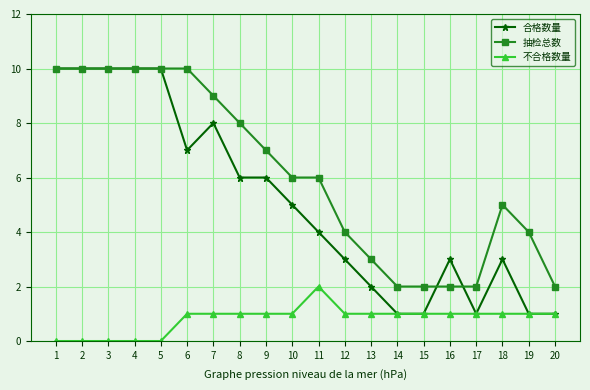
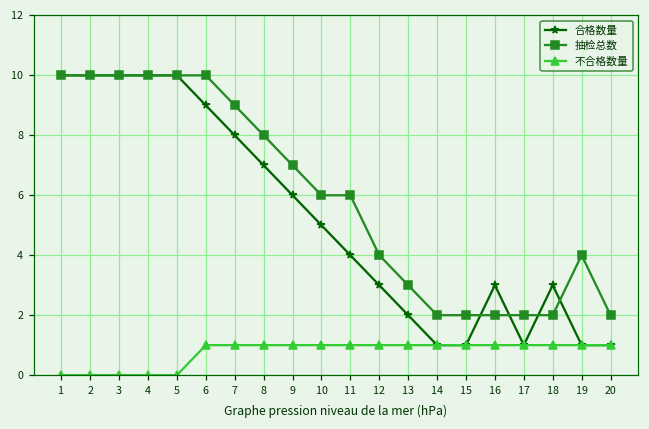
合格数量, 6: 7 -> 9
合格数量, 8: 6 -> 7
不合格数量, 11: 2 -> 1
抽检总数, 18: 5 -> 2
